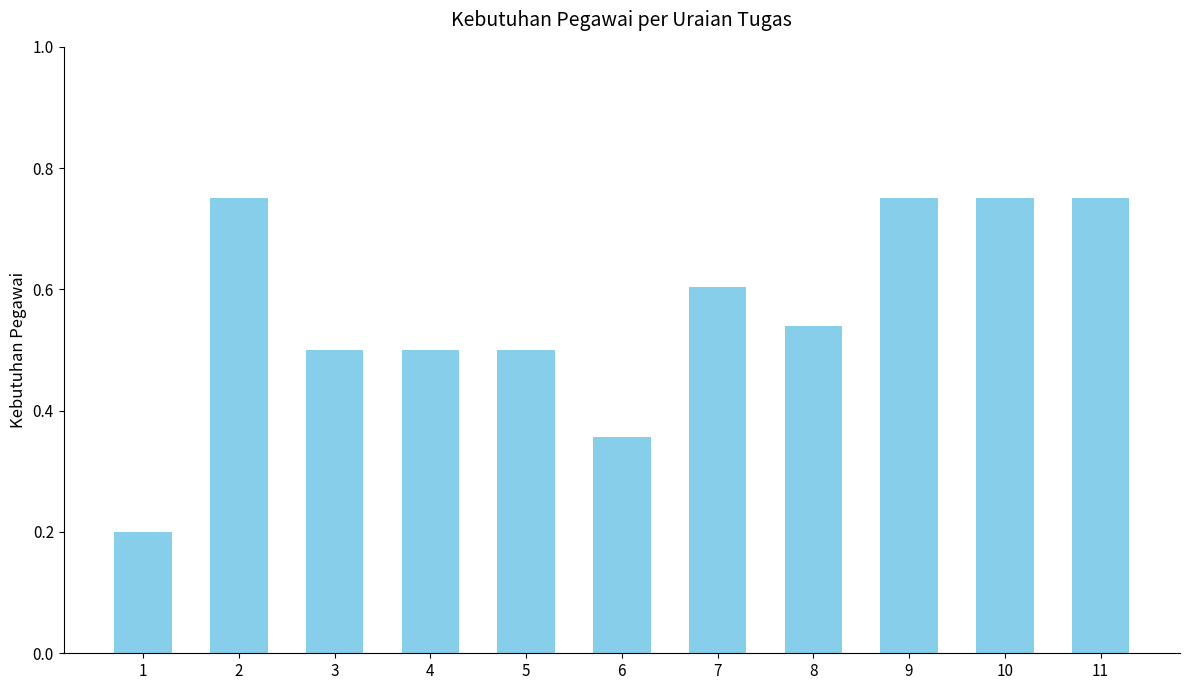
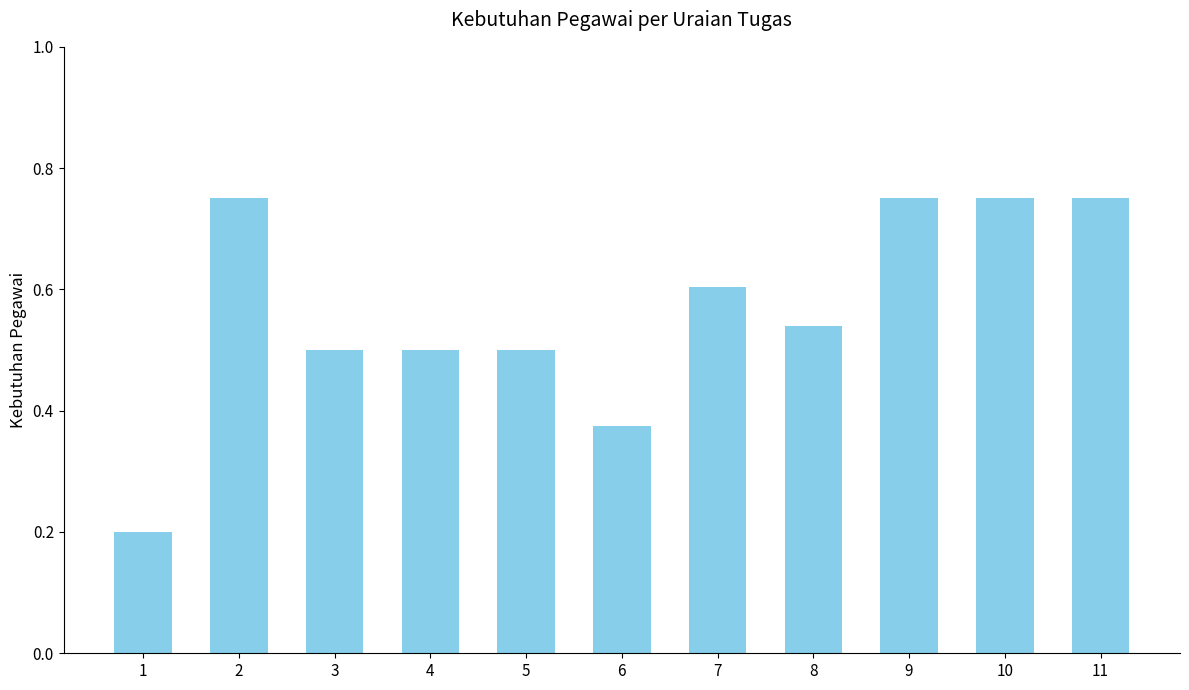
6: 0.36 -> 0.38
